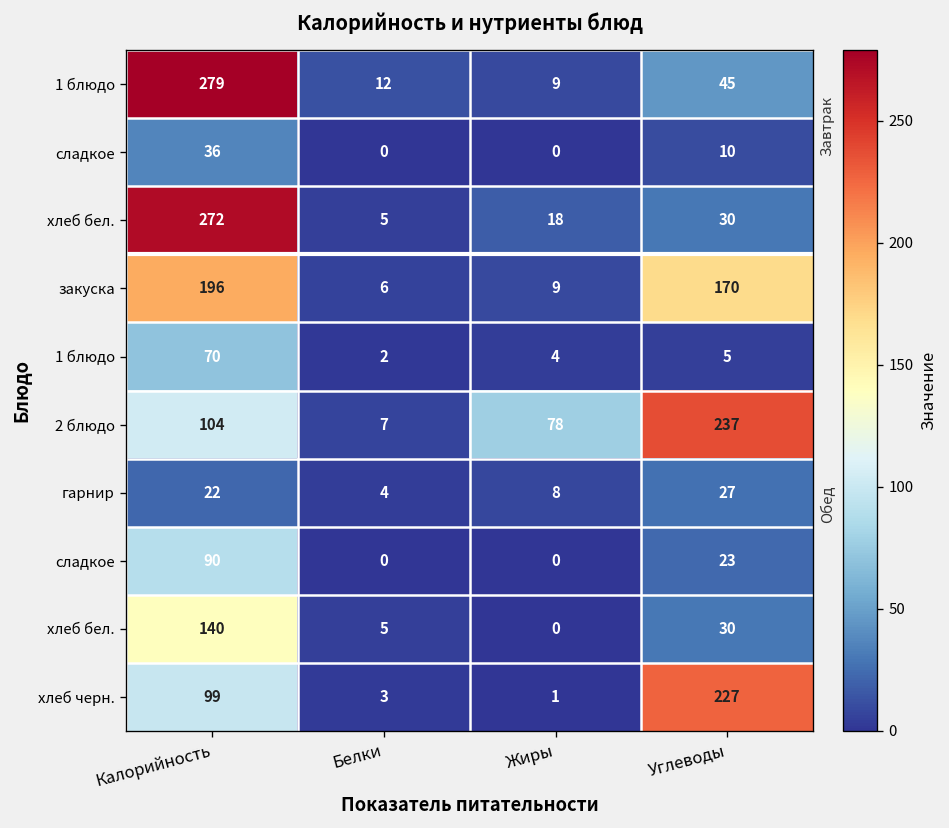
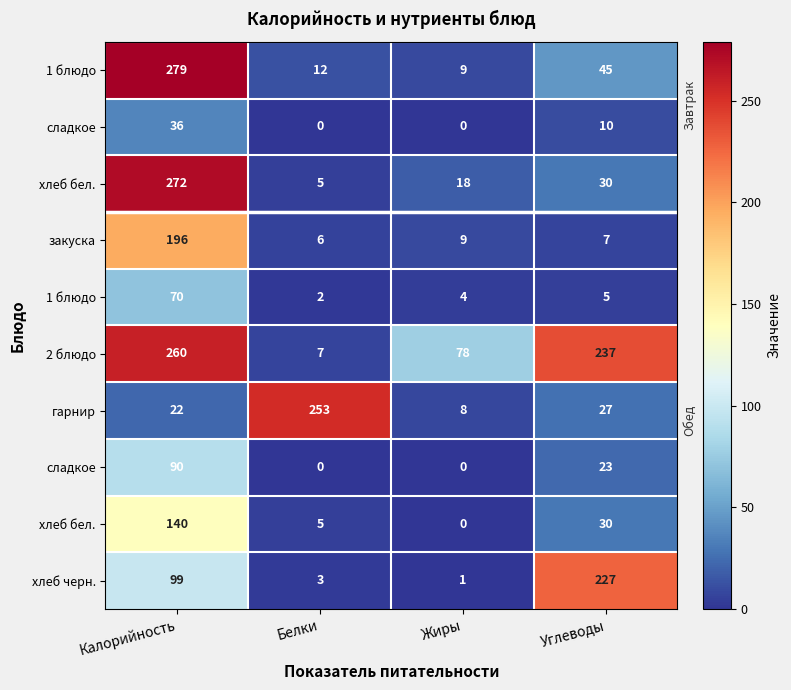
закуска, Углеводы: 170 -> 7
2 блюдо, Калорийность: 104 -> 260
гарнир, Белки: 4 -> 253
